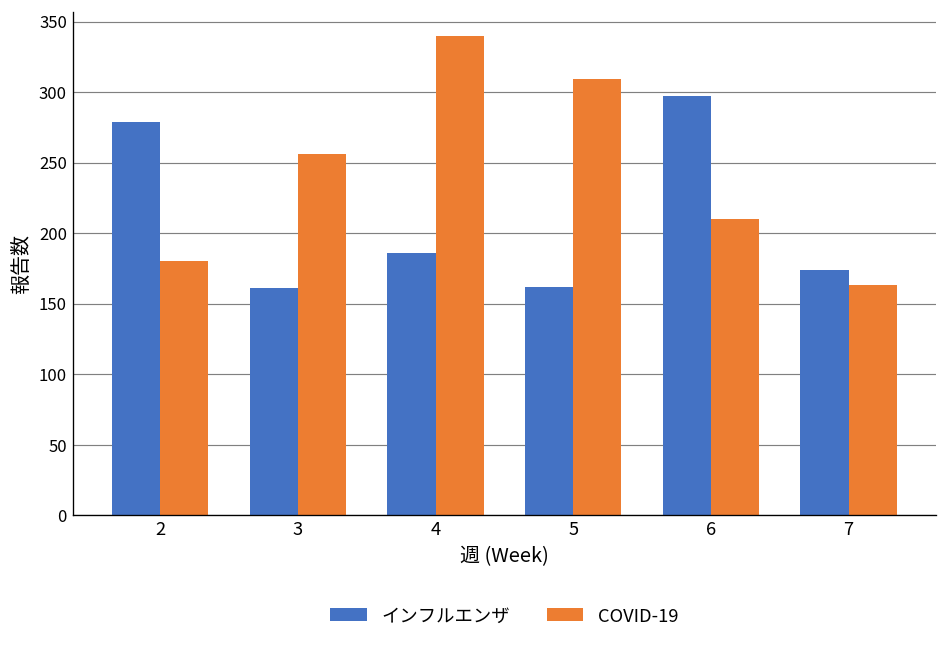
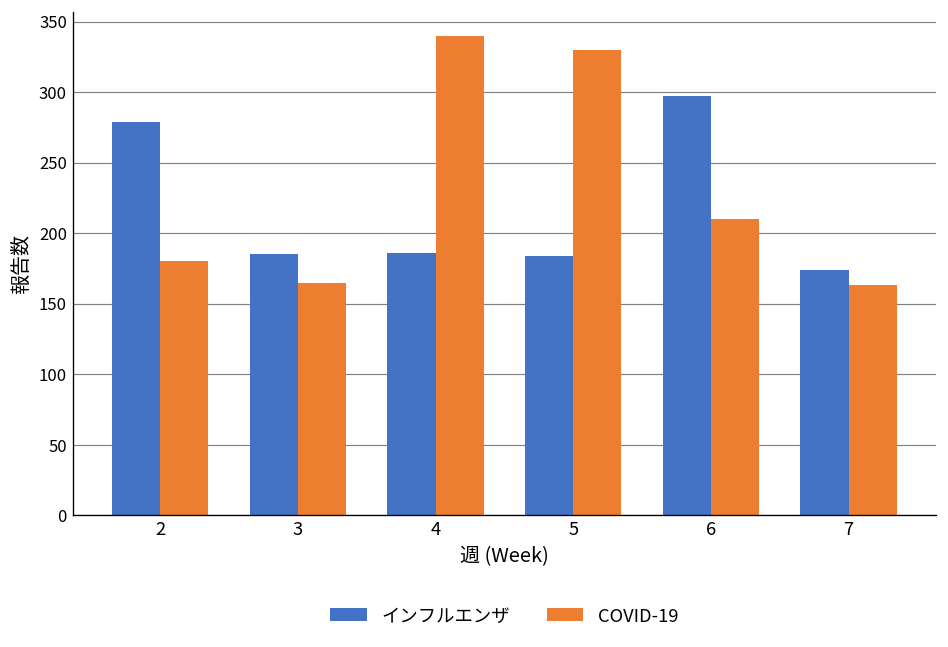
インフルエンザ, 3: 161 -> 185
COVID-19, 3: 256 -> 165
インフルエンザ, 5: 162 -> 184
COVID-19, 5: 309 -> 330
